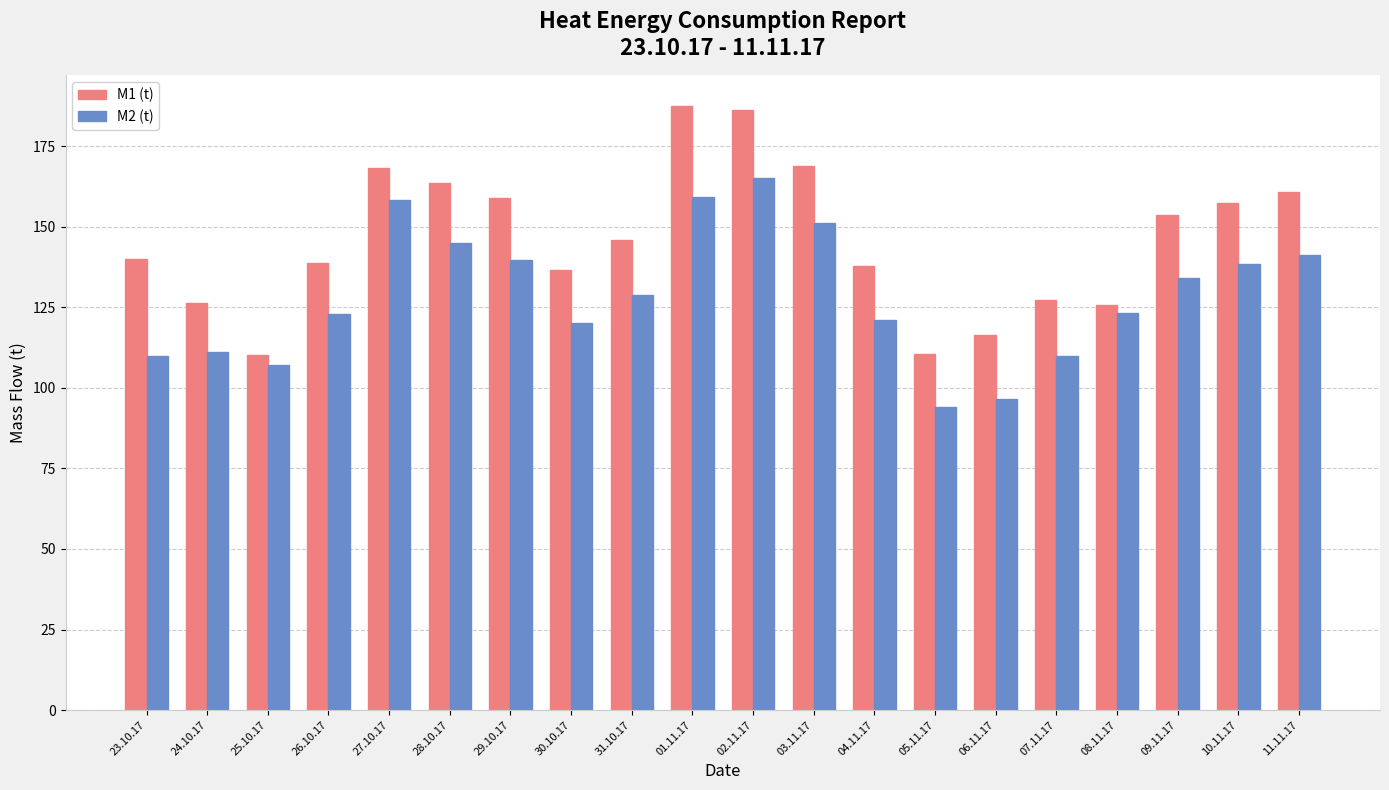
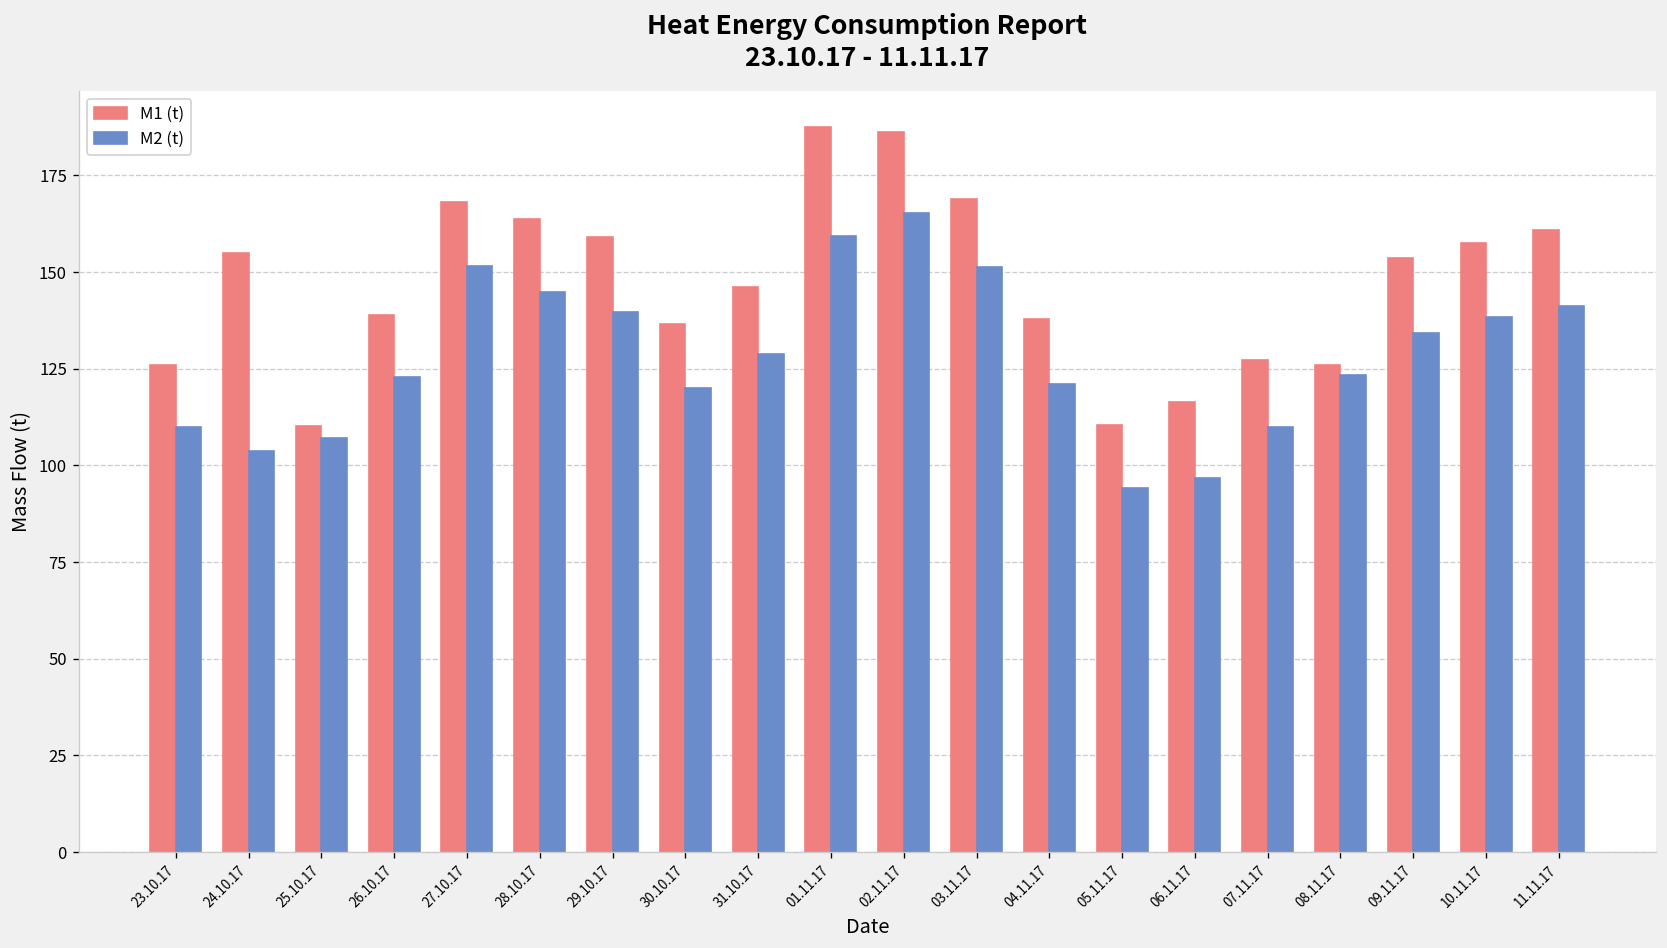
M1 (t), 23.10.17: 140 -> 126
M1 (t), 24.10.17: 126 -> 155
M2 (t), 24.10.17: 111 -> 104
M2 (t), 27.10.17: 158 -> 152
